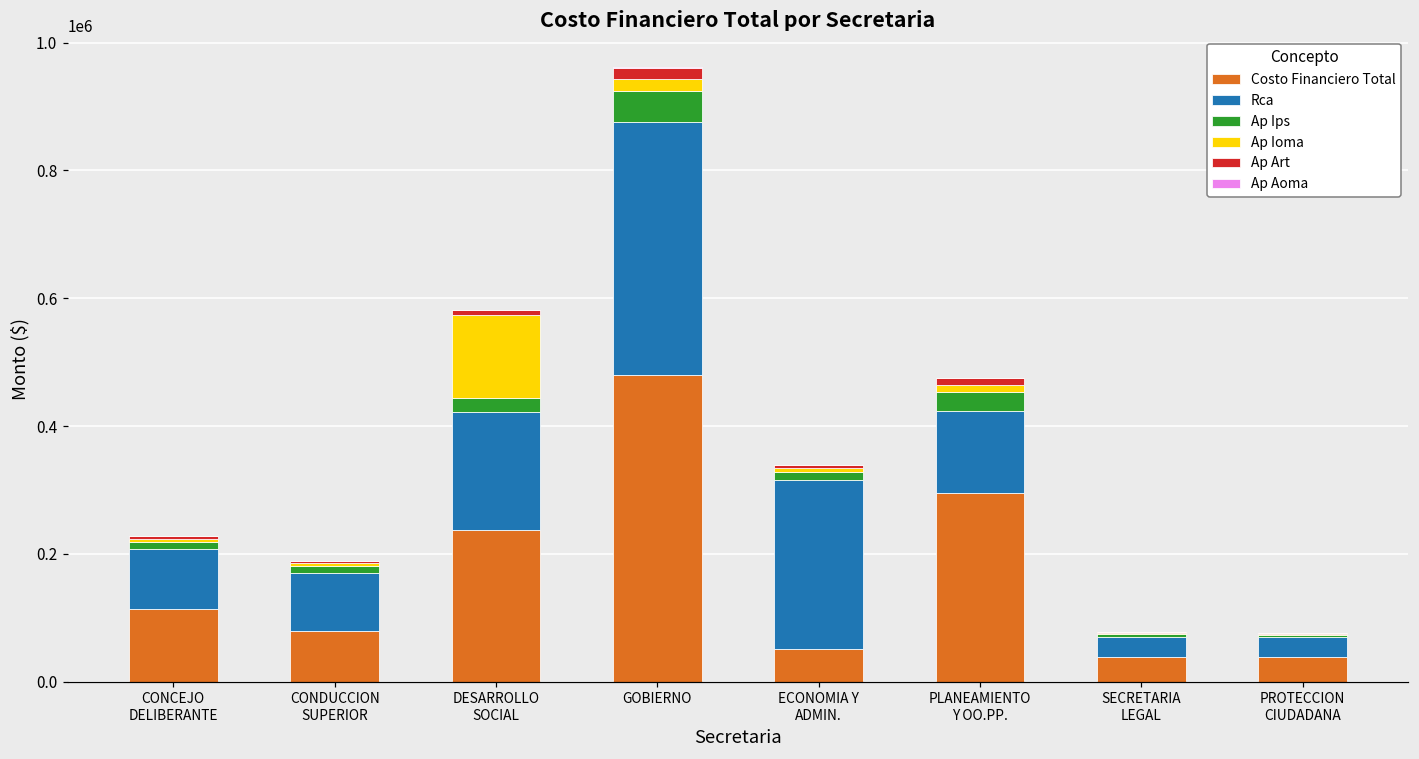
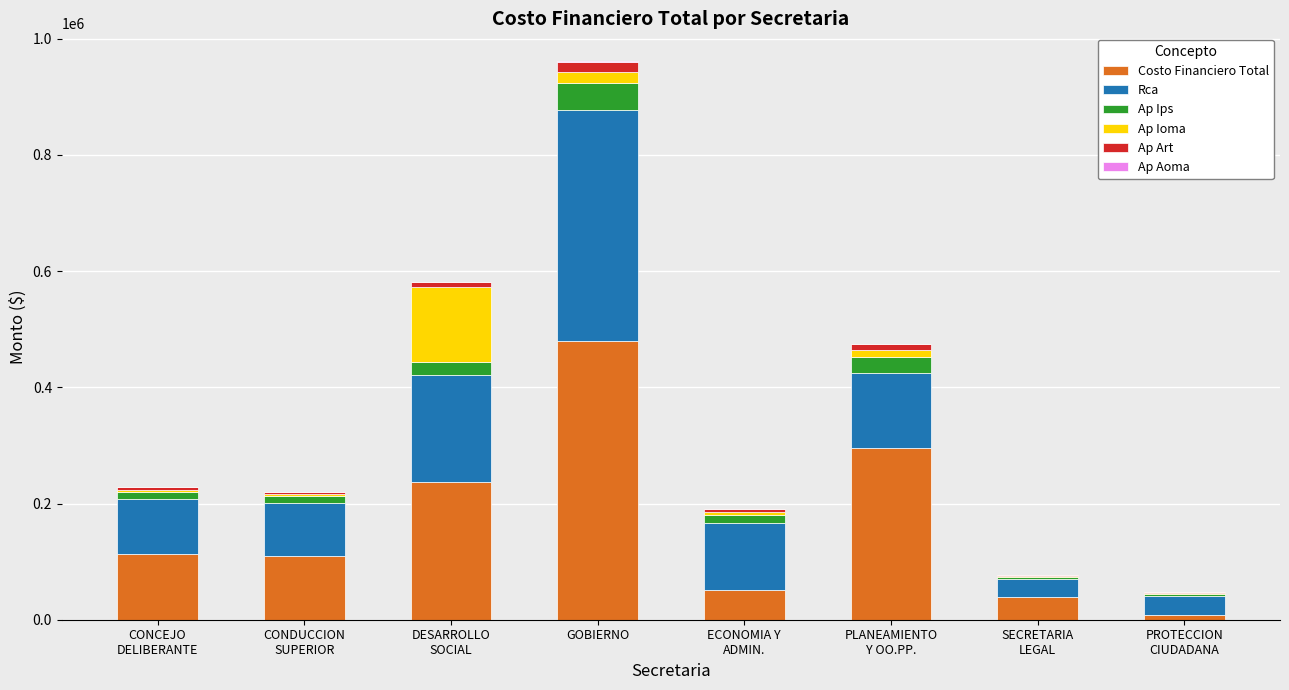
Costo Financiero Total, CONDUCCION SUPERIOR: 80000 -> 110000
Rca, ECONOMIA Y ADMIN.: 260000 -> 110000
Costo Financiero Total, PROTECCION CIUDADANA: 40000 -> 10000
